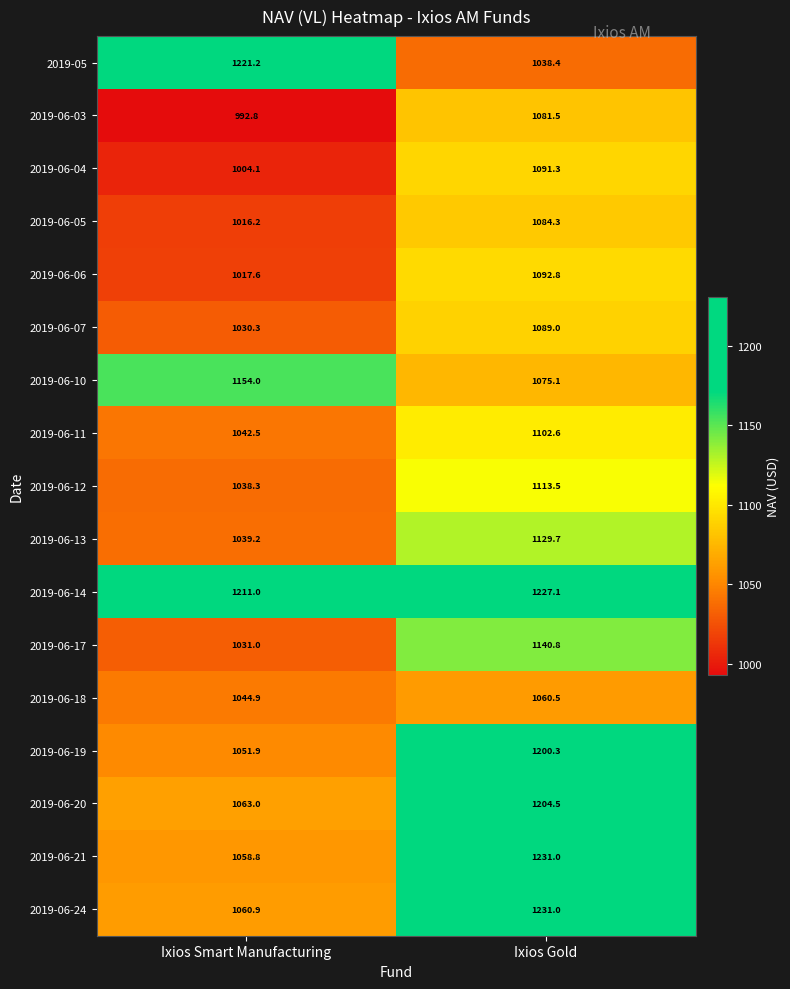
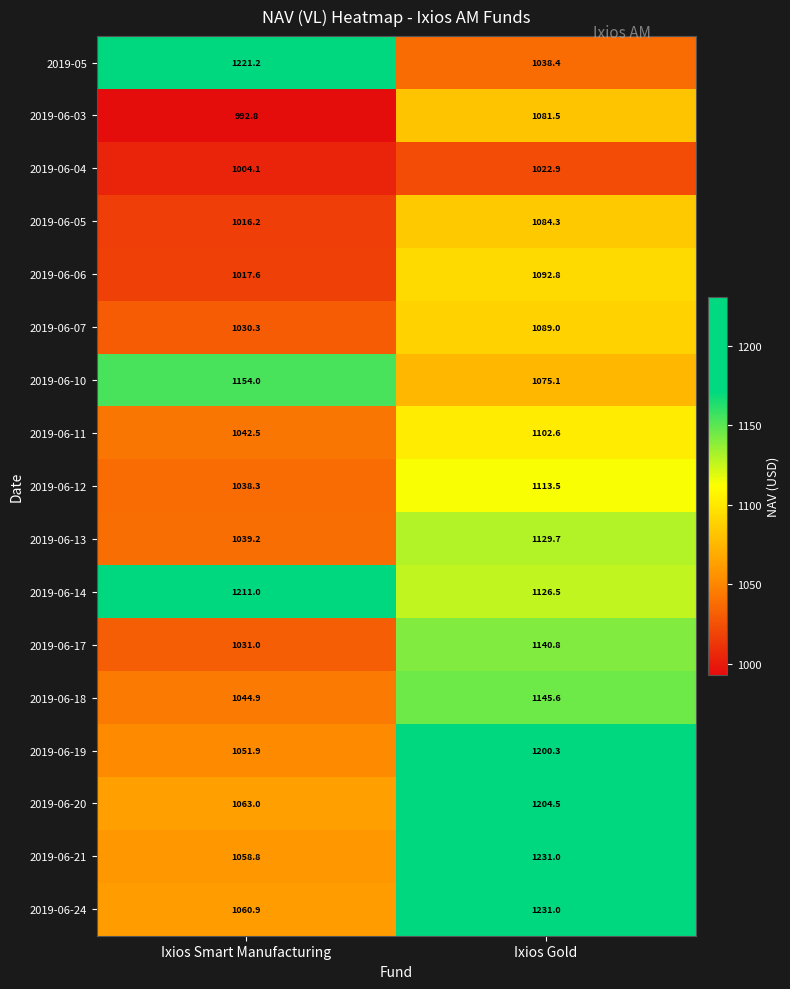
2019-06-04, Ixios Gold: 1091.3 -> 1022.9
2019-06-14, Ixios Gold: 1227.1 -> 1126.5
2019-06-18, Ixios Gold: 1060.5 -> 1145.6
